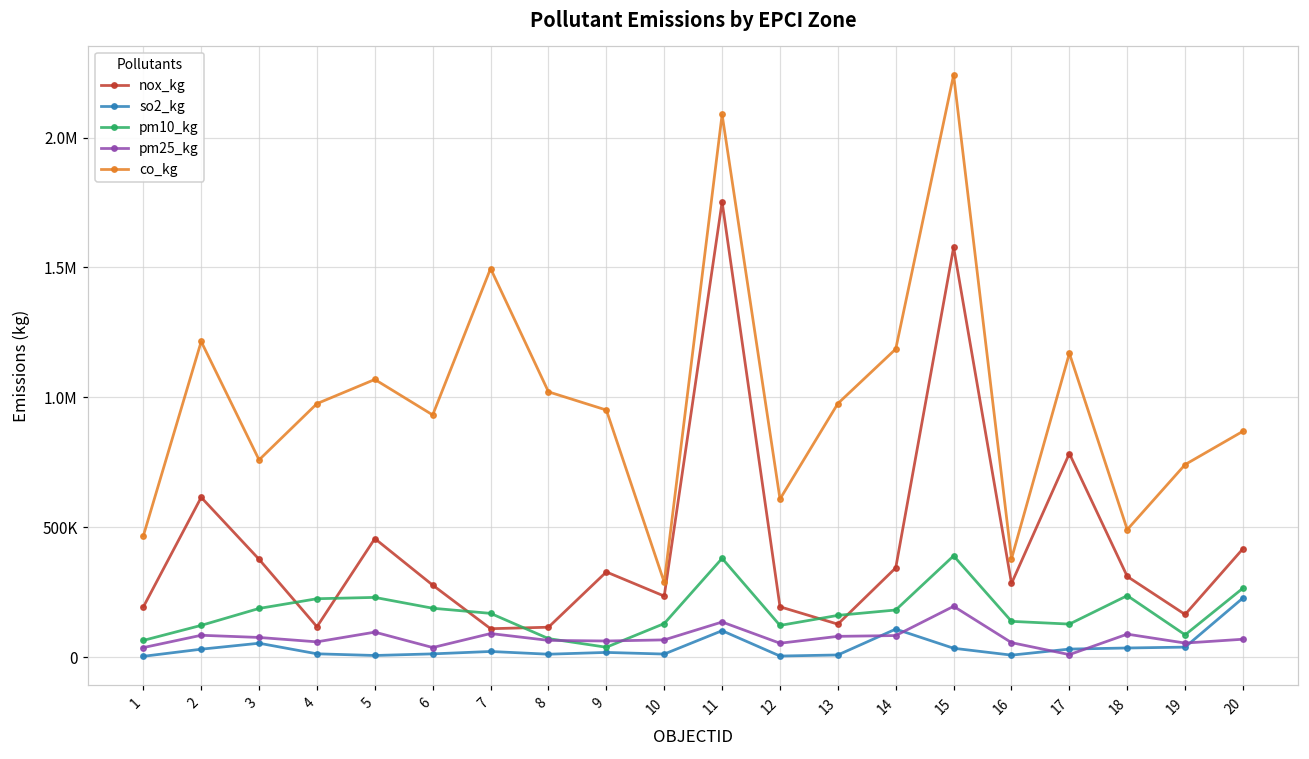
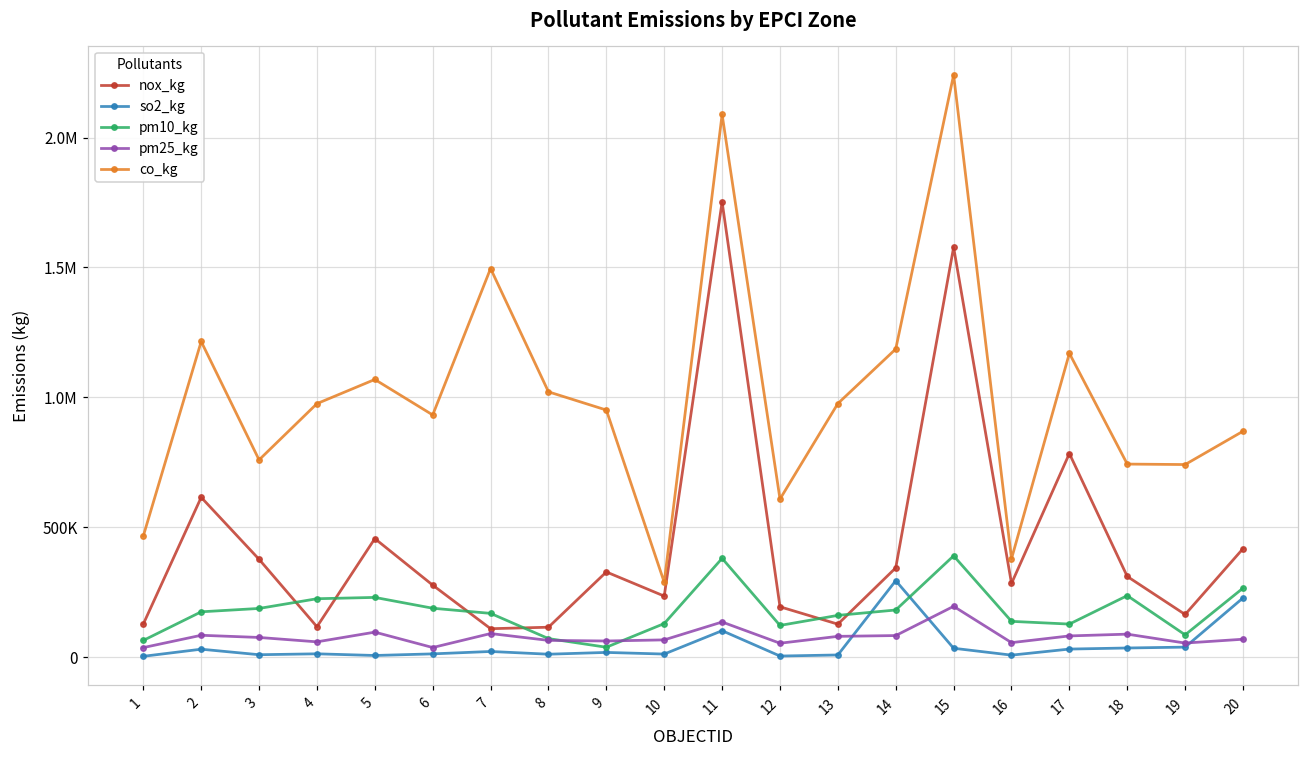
nox_kg, 1: 190000 -> 130000
pm10_kg, 2: 120000 -> 170000
so2_kg, 3: 50000 -> 10000
so2_kg, 14: 110000 -> 290000
pm25_kg, 17: 10000 -> 80000
co_kg, 18: 490000 -> 740000
